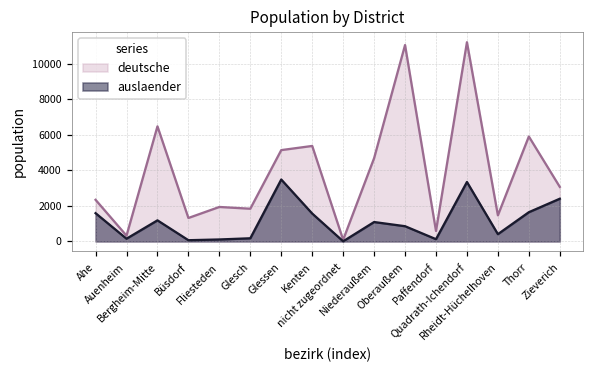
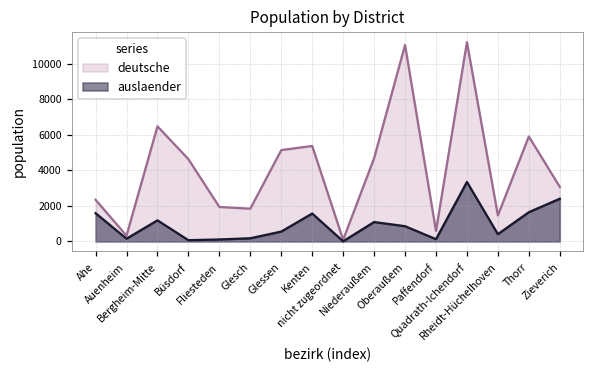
deutsche, Büsdorf: 1300 -> 4600
auslaender, Glessen: 3500 -> 600
